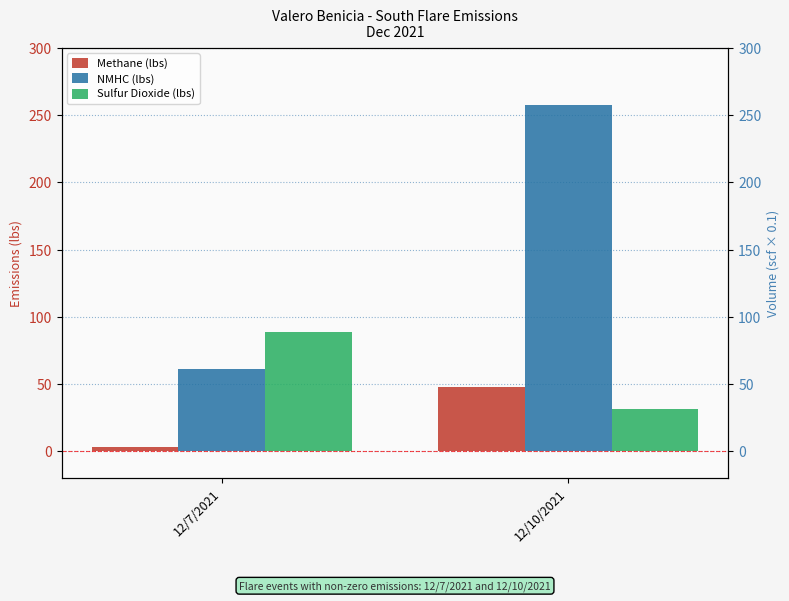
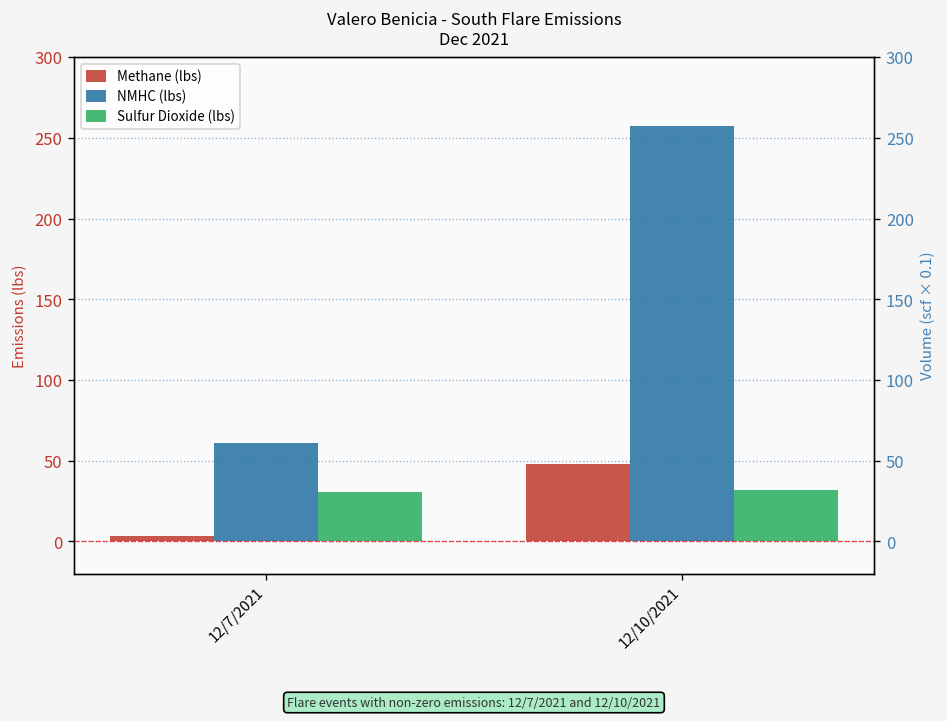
Sulfur Dioxide (lbs), 12/7/2021: 89 -> 31
